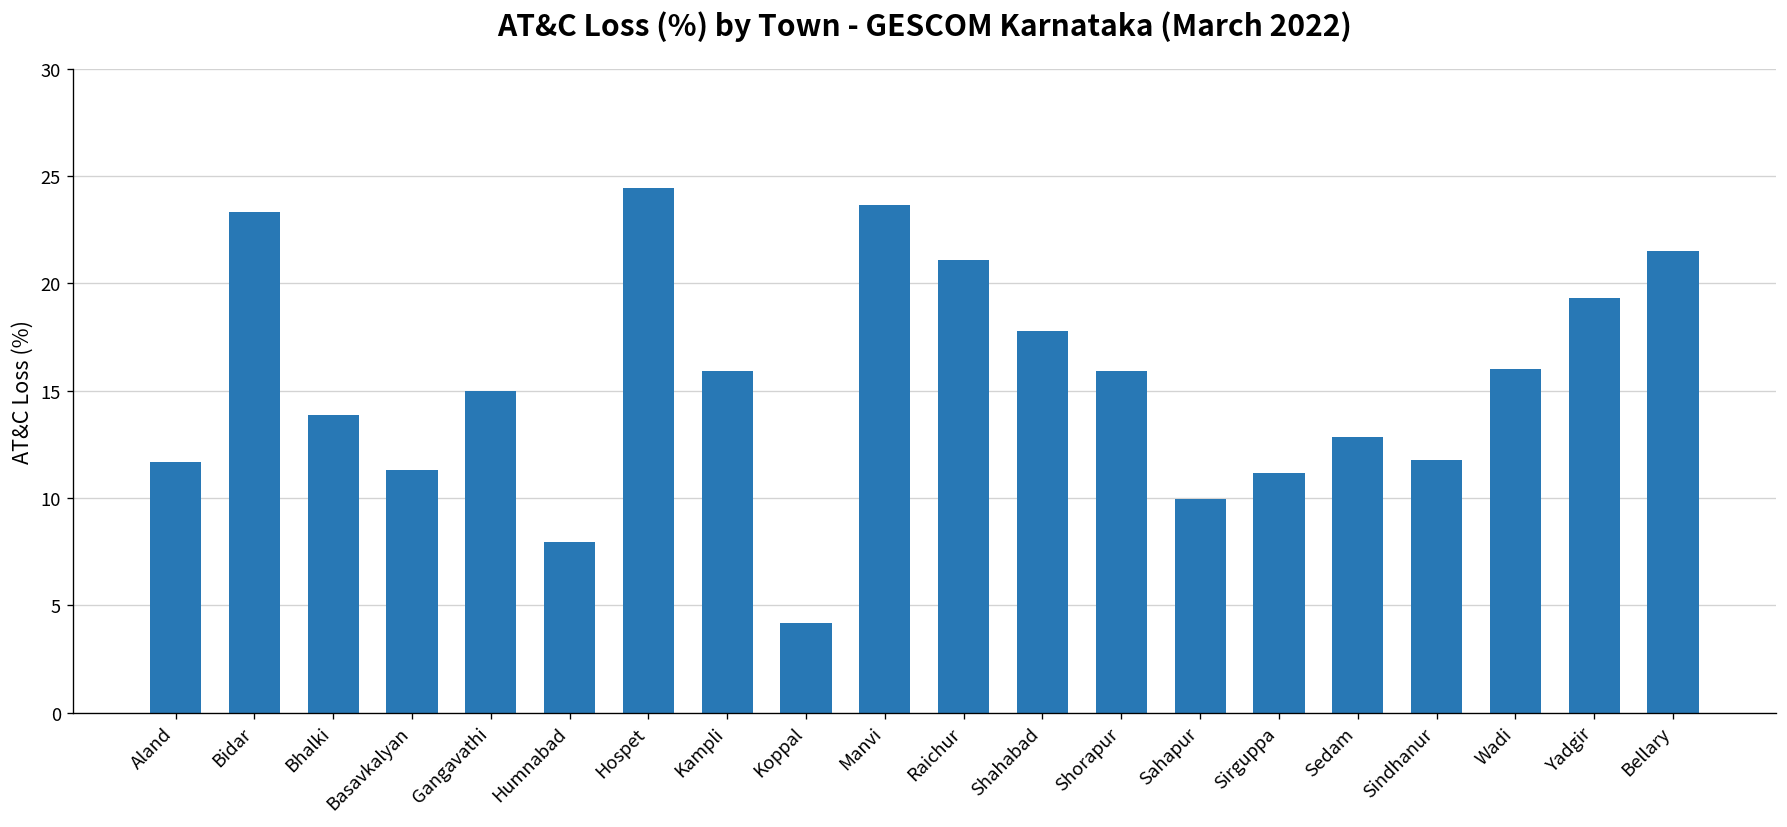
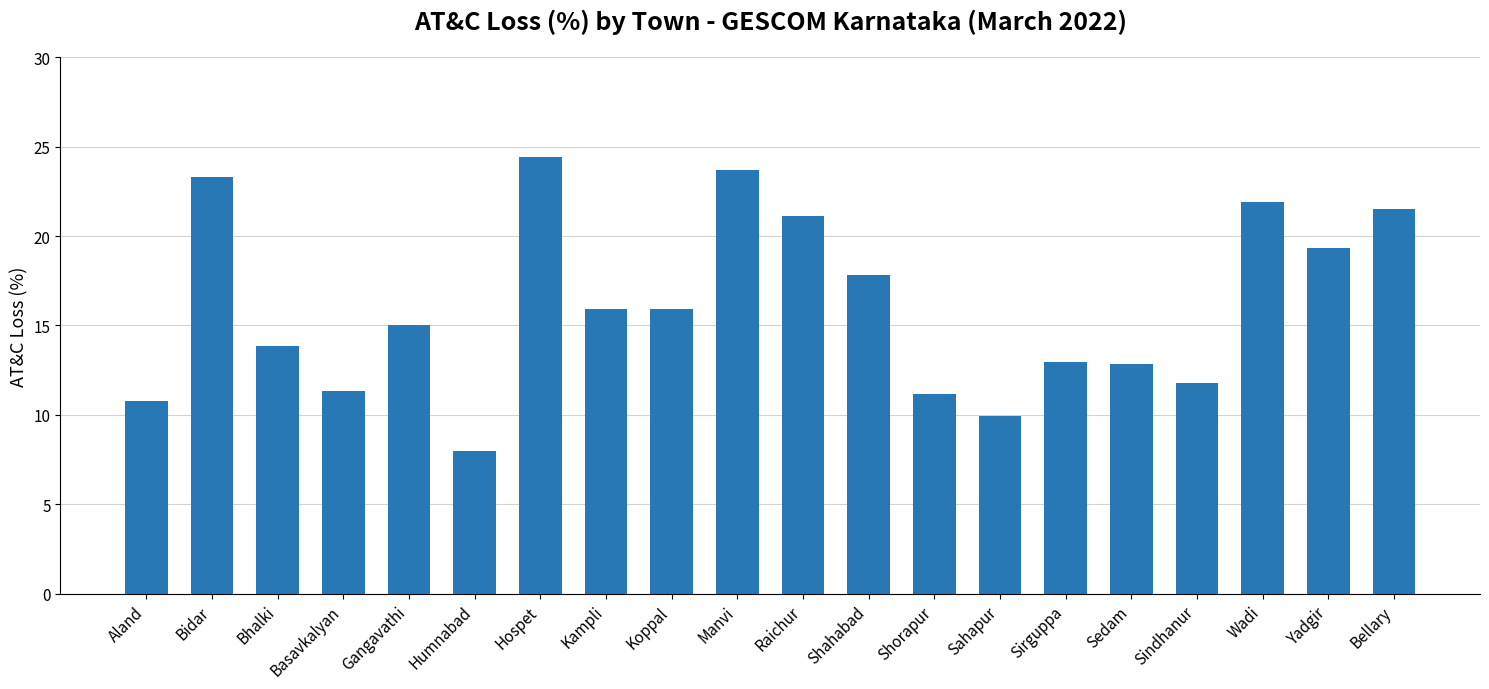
Aland: 11.7 -> 10.8
Koppal: 4.2 -> 15.9
Shorapur: 15.9 -> 11.1
Sirguppa: 11.2 -> 13.0
Wadi: 16.0 -> 21.9
